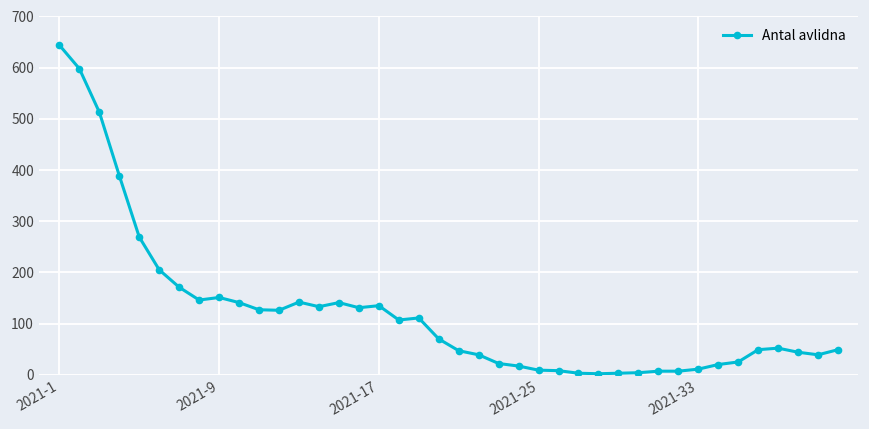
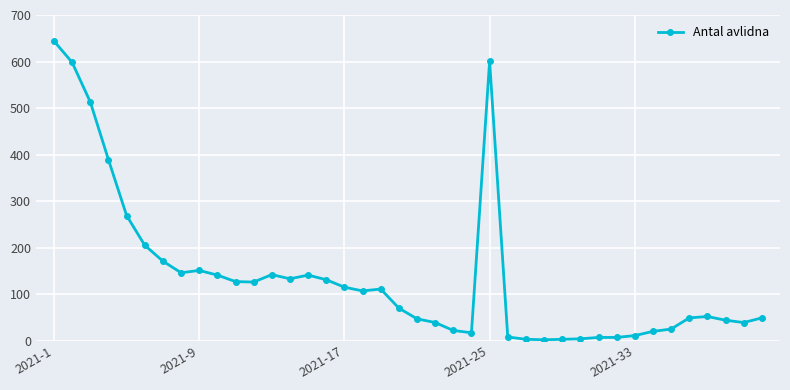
2021-17: 140 -> 120
2021-25: 10 -> 600
